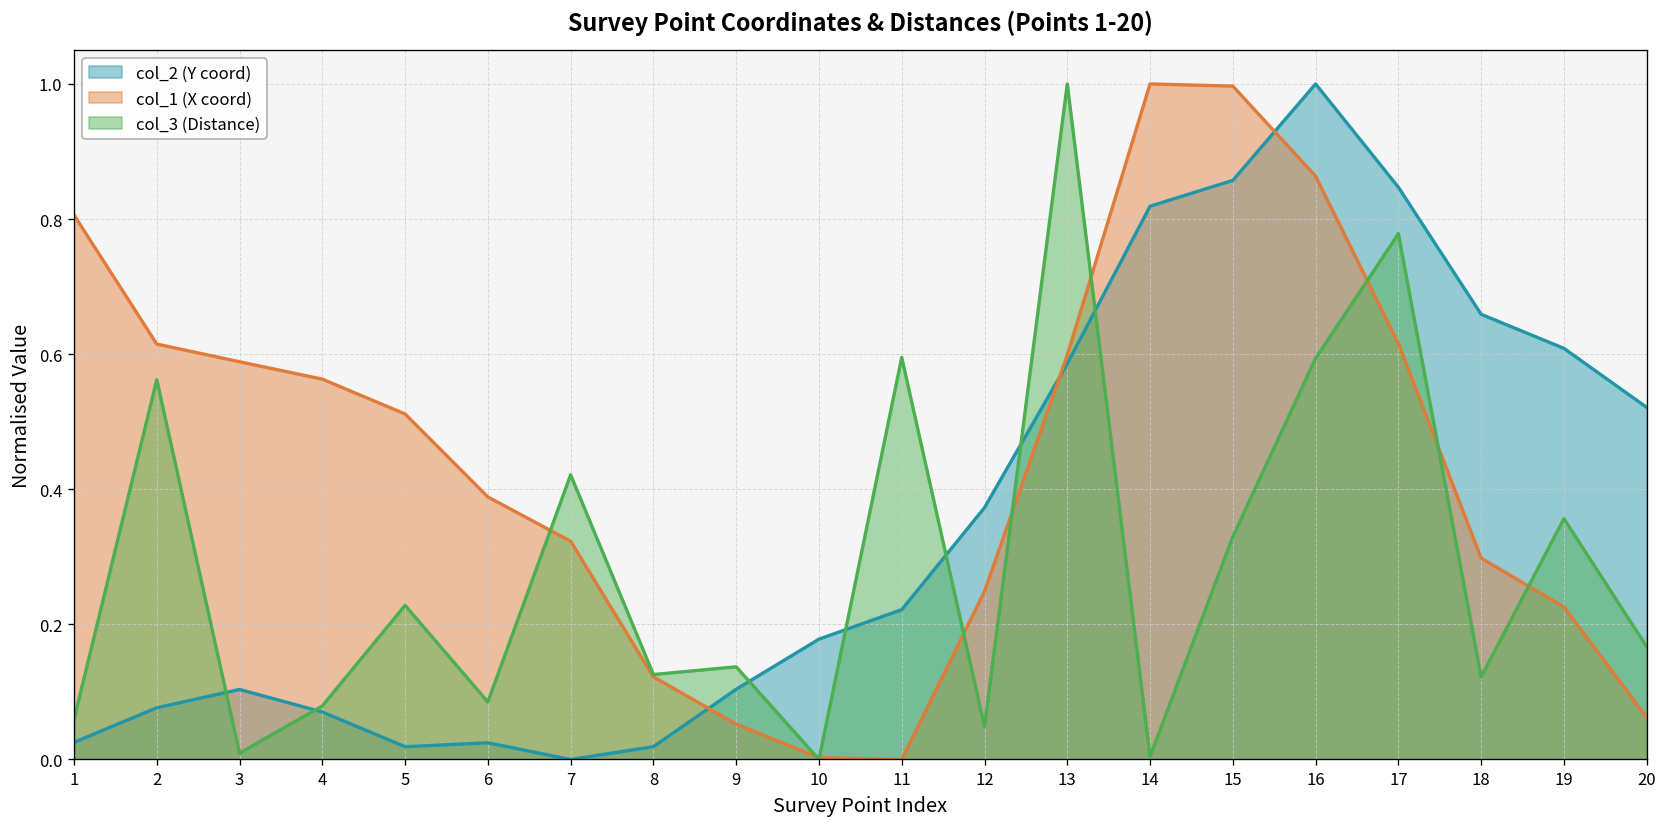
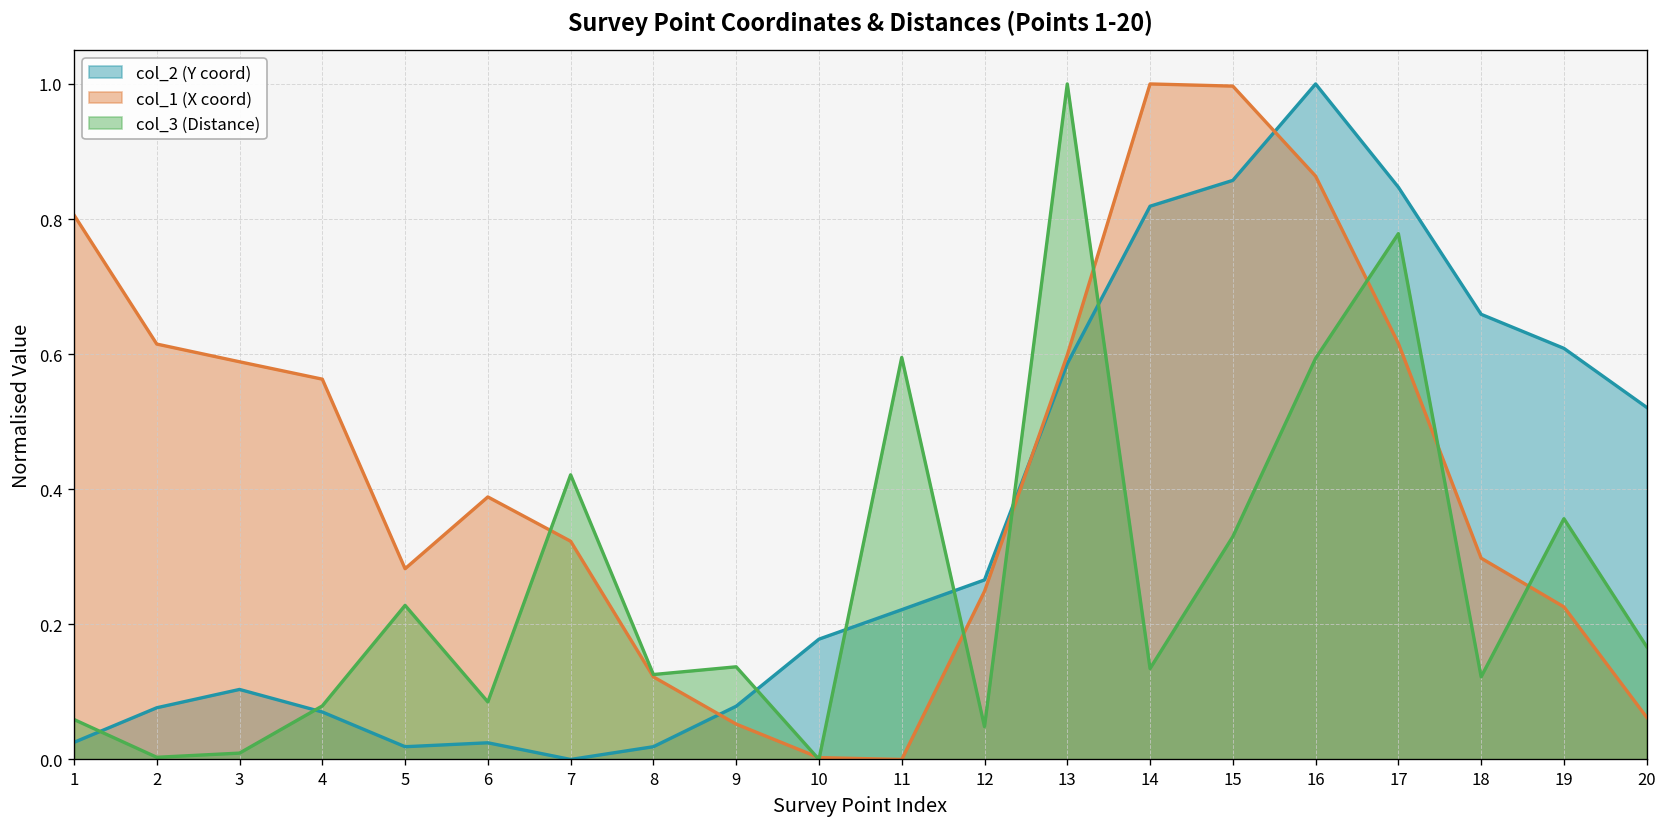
col_3 (Distance), 2: 0.56 -> 0.00
col_1 (X coord), 5: 0.51 -> 0.28
col_2 (Y coord), 9: 0.10 -> 0.08
col_2 (Y coord), 12: 0.37 -> 0.27
col_3 (Distance), 14: 0.00 -> 0.13
